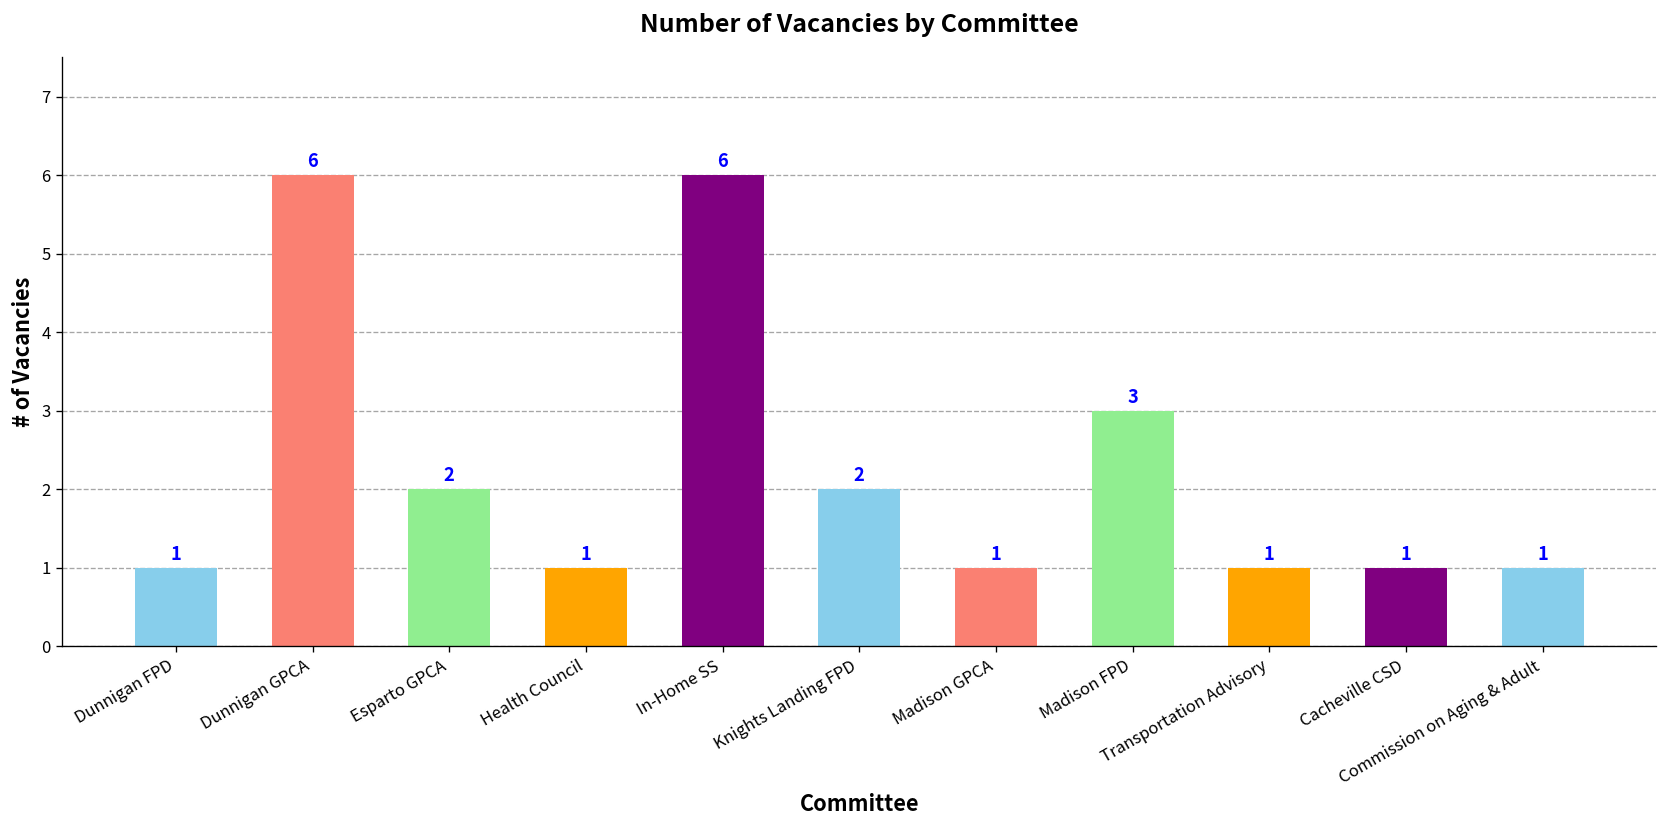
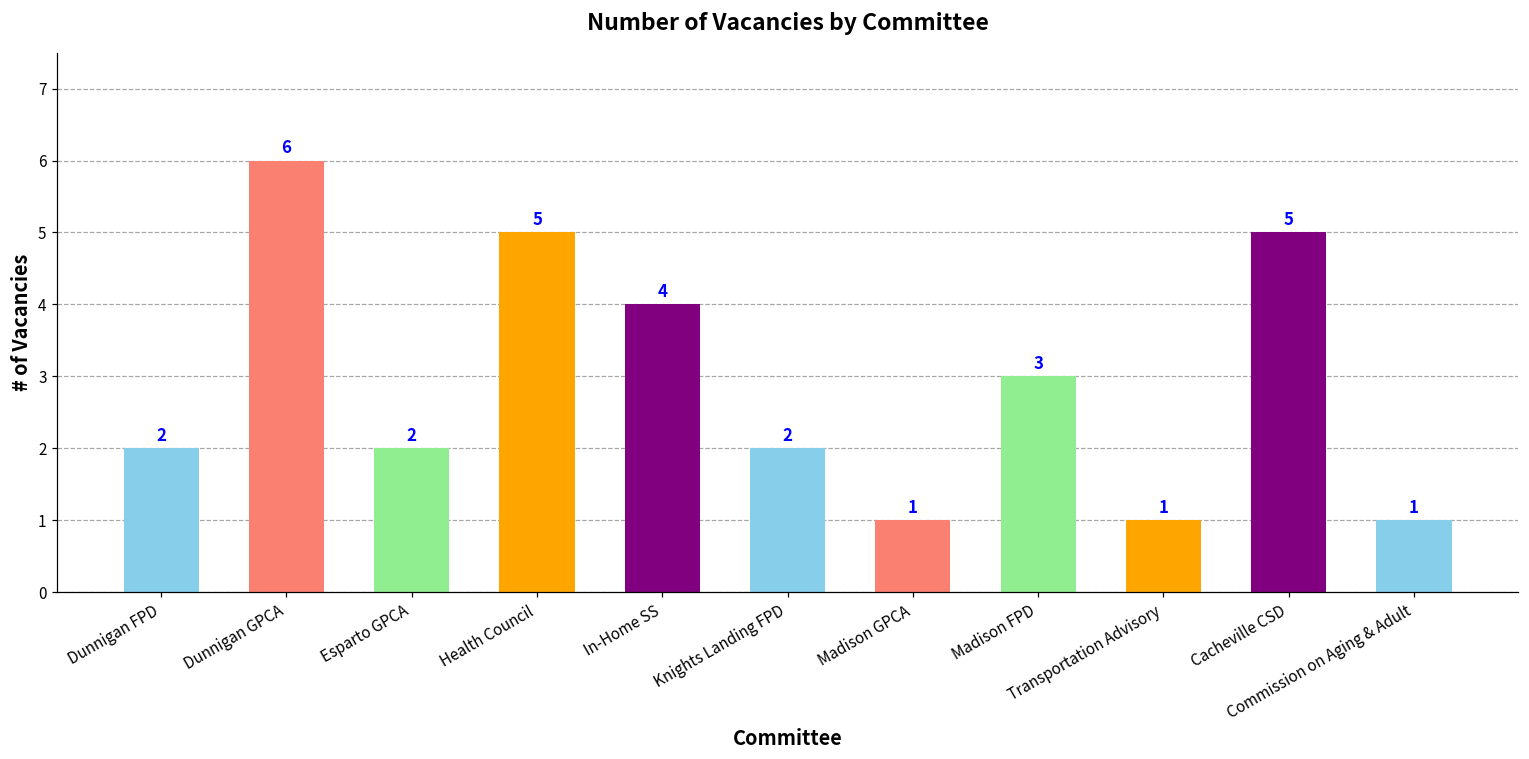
Dunnigan FPD: 1 -> 2
Health Council: 1 -> 5
In-Home SS: 6 -> 4
Cacheville CSD: 1 -> 5
